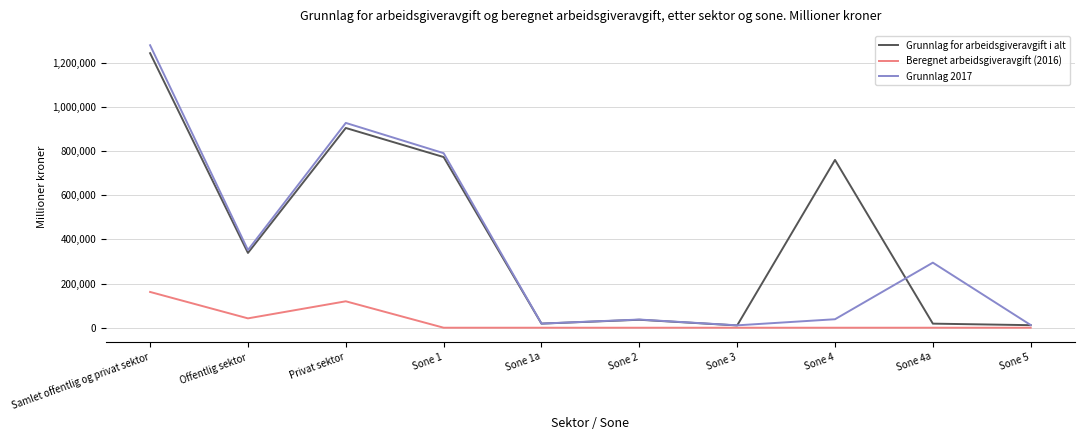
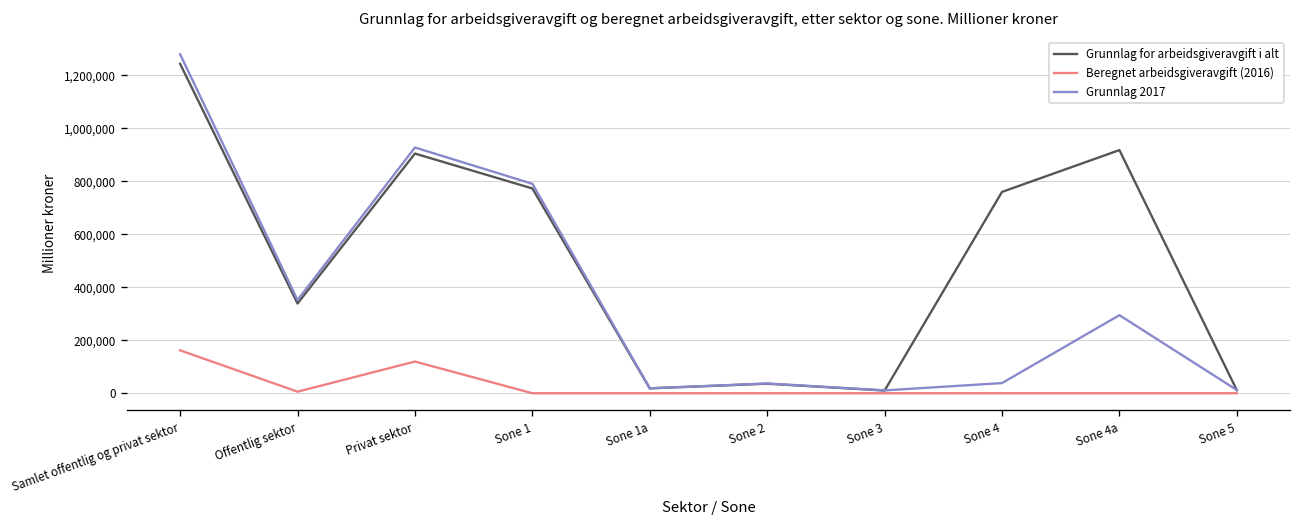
Beregnet arbeidsgiveravgift (2016), Offentlig sektor: 40,000 -> 10,000
Grunnlag for arbeidsgiveravgift i alt, Sone 4a: 20,000 -> 920,000
